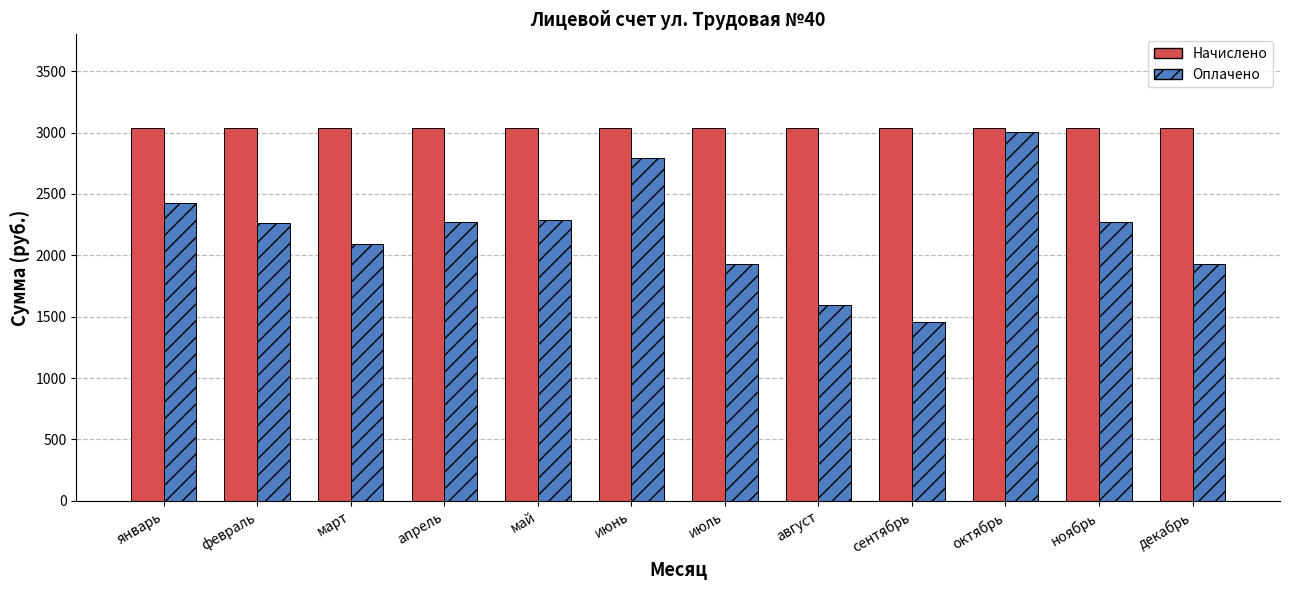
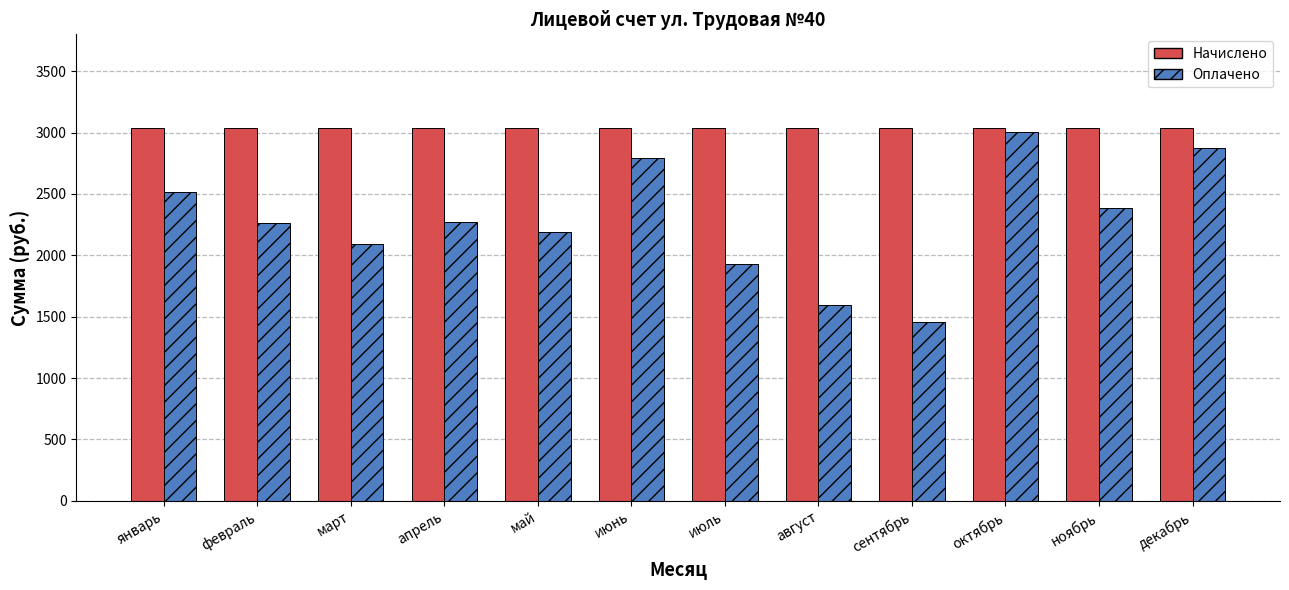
Оплачено, январь: 2430 -> 2510
Оплачено, май: 2290 -> 2190
Оплачено, ноябрь: 2270 -> 2390
Оплачено, декабрь: 1930 -> 2870
